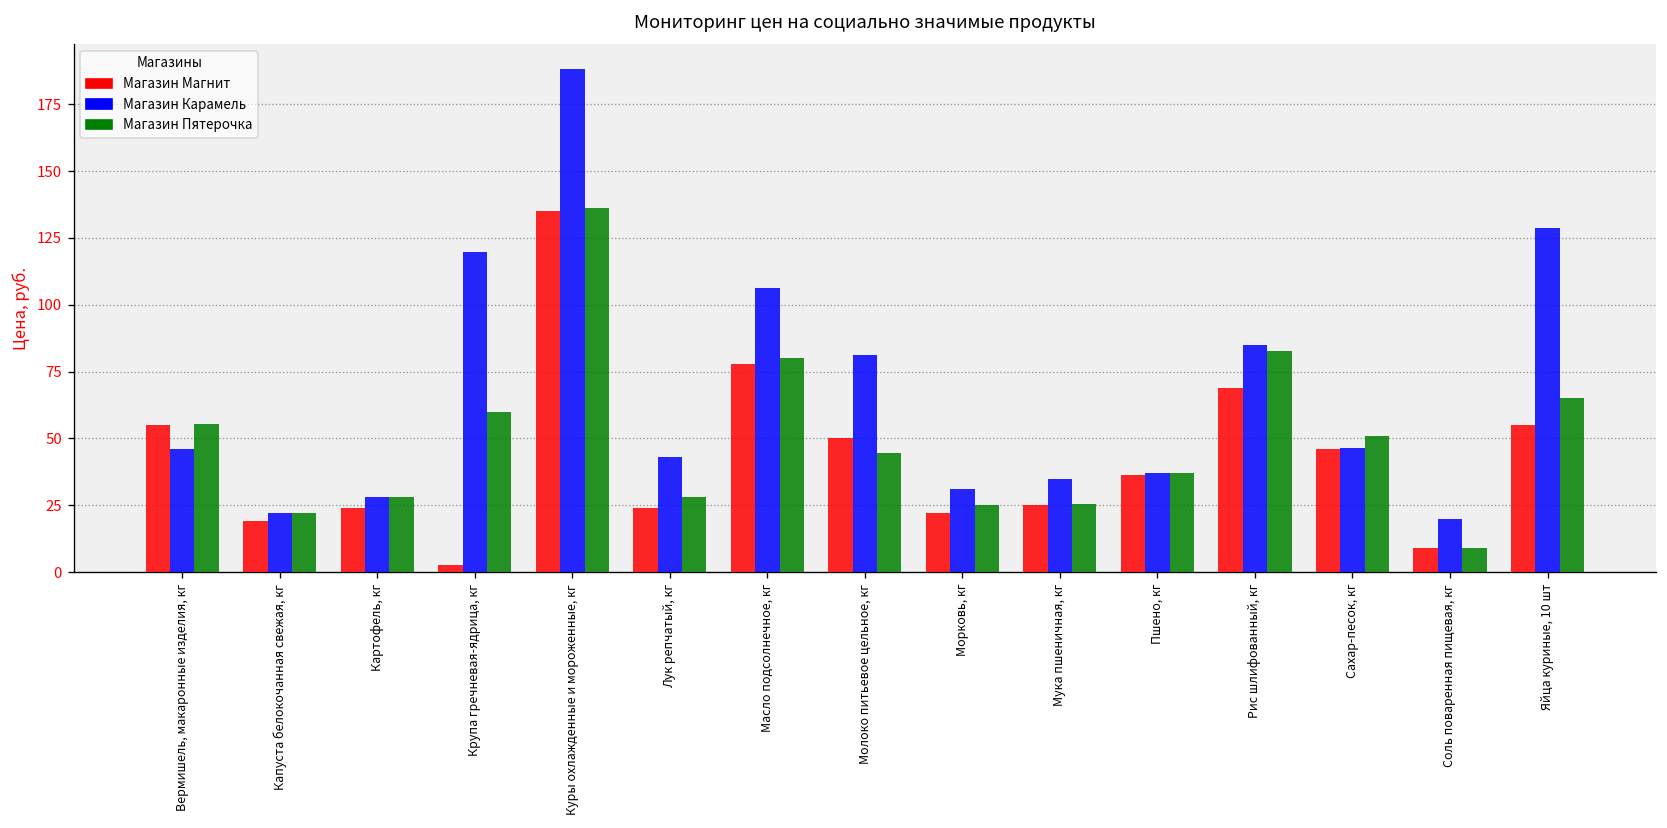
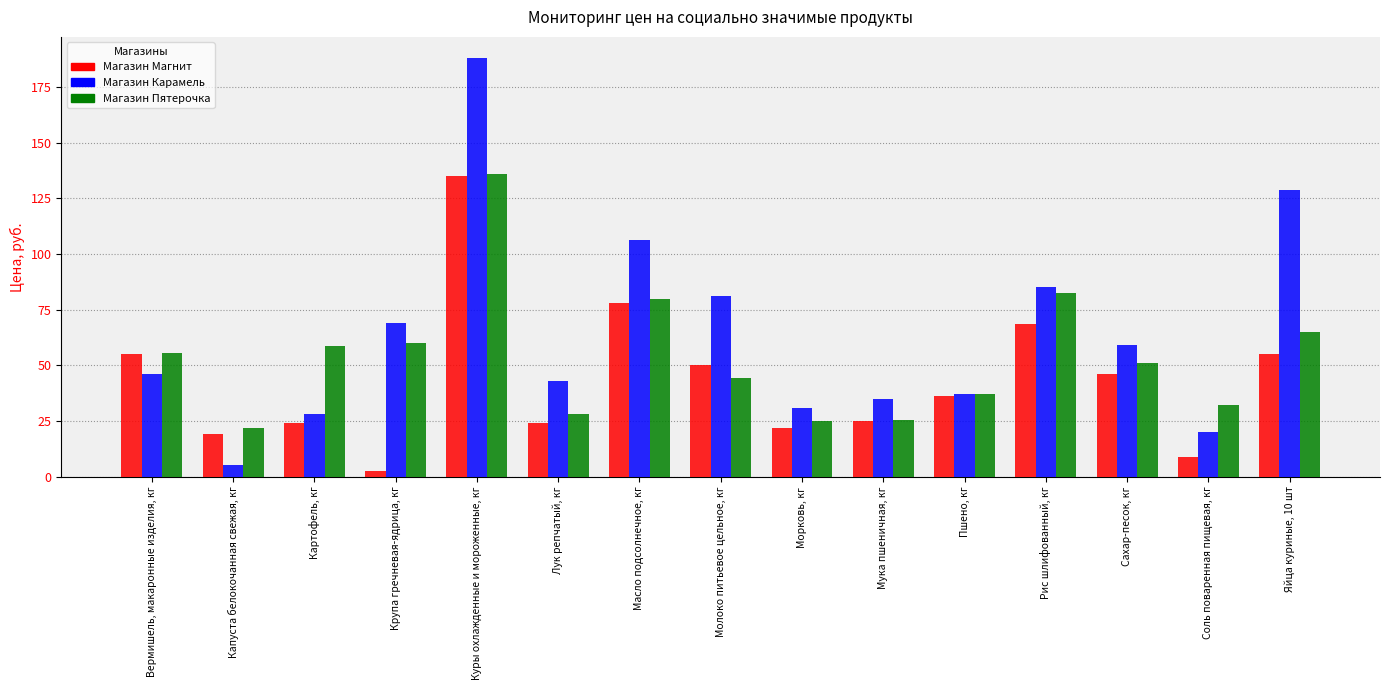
Магазин Карамель, Капуста белокочанная свежая, кг: 22 -> 5
Магазин Пятерочка, Картофель, кг: 28 -> 59
Магазин Карамель, Крупа гречневая-ядрица, кг: 120 -> 69
Магазин Карамель, Сахар-песок, кг: 46 -> 59
Магазин Пятерочка, Соль поваренная пищевая, кг: 9 -> 32
